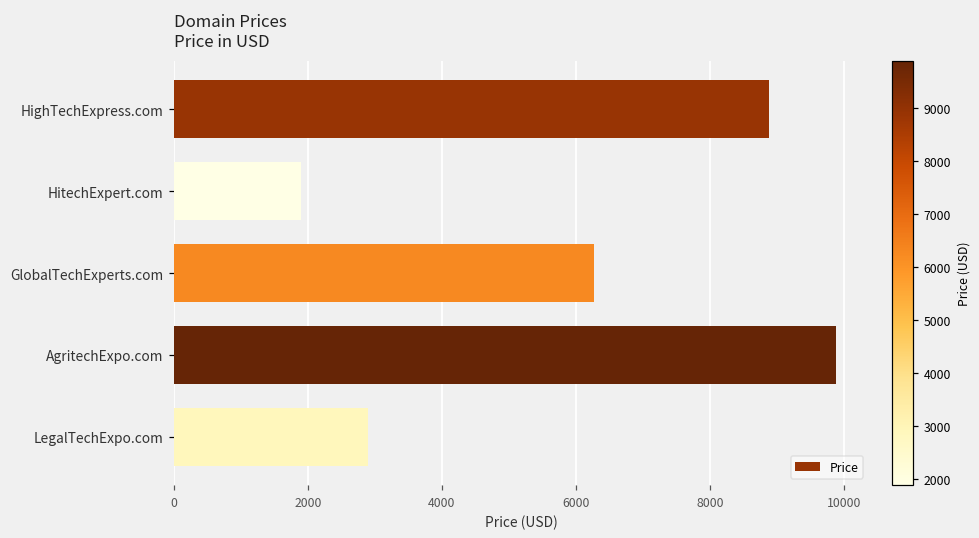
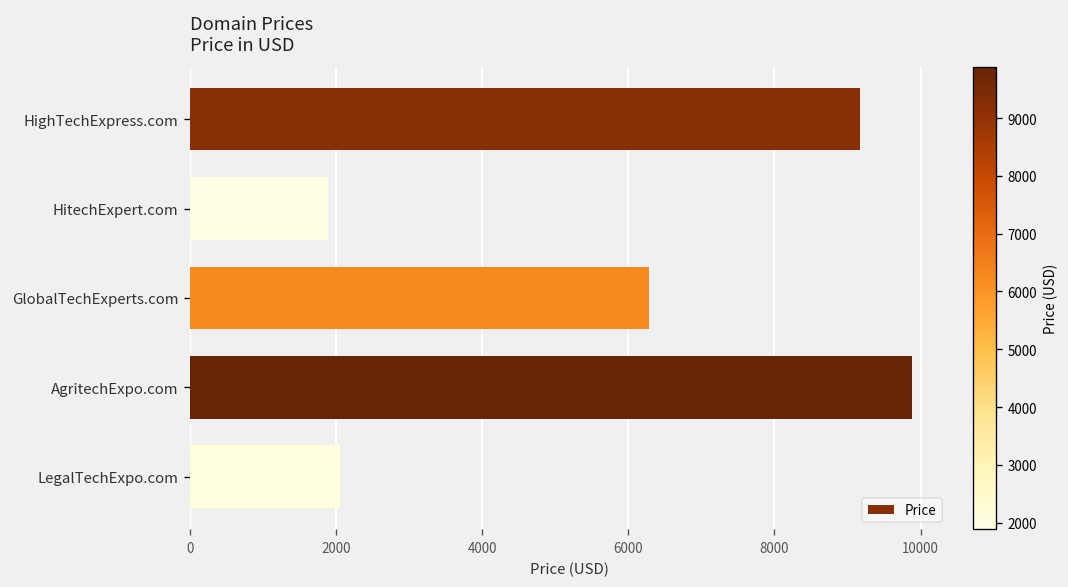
HighTechExpress.com: 8900 -> 9200
LegalTechExpo.com: 2900 -> 2100
